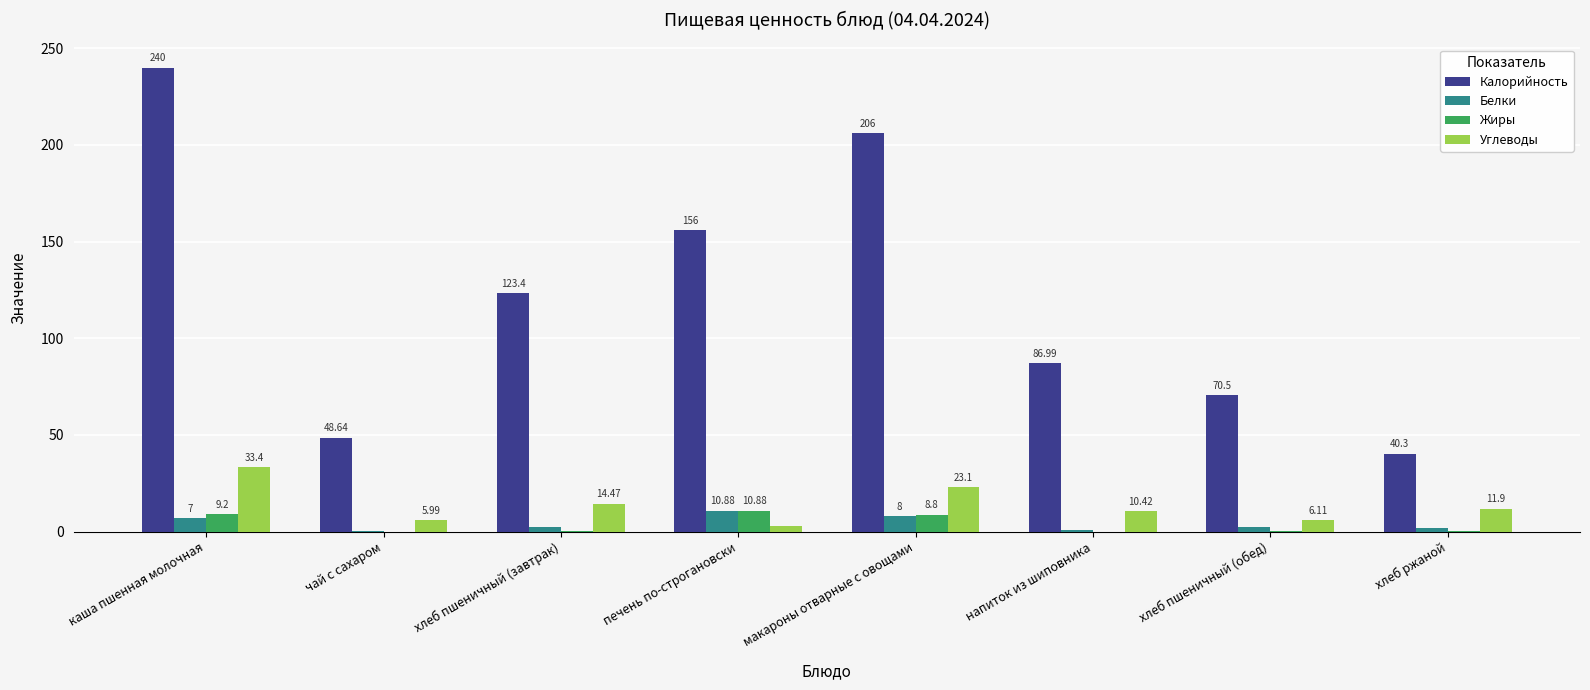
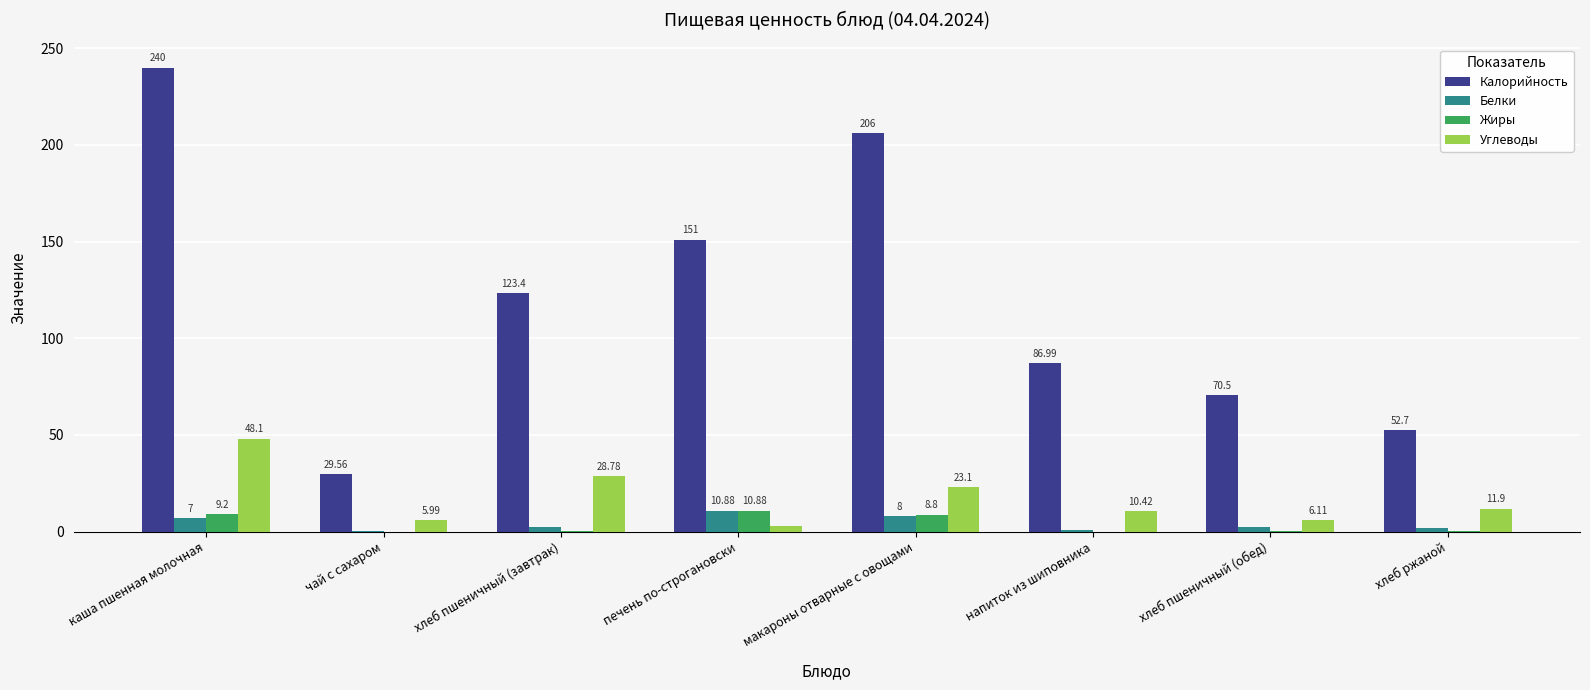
Углеводы, каша пшенная молочная: 33.4 -> 48.1
Калорийность, чай с сахаром: 48.64 -> 29.56
Углеводы, хлеб пшеничный (завтрак): 14.47 -> 28.78
Калорийность, печень по-строгановски: 156 -> 151
Калорийность, хлеб ржаной: 40.3 -> 52.7
